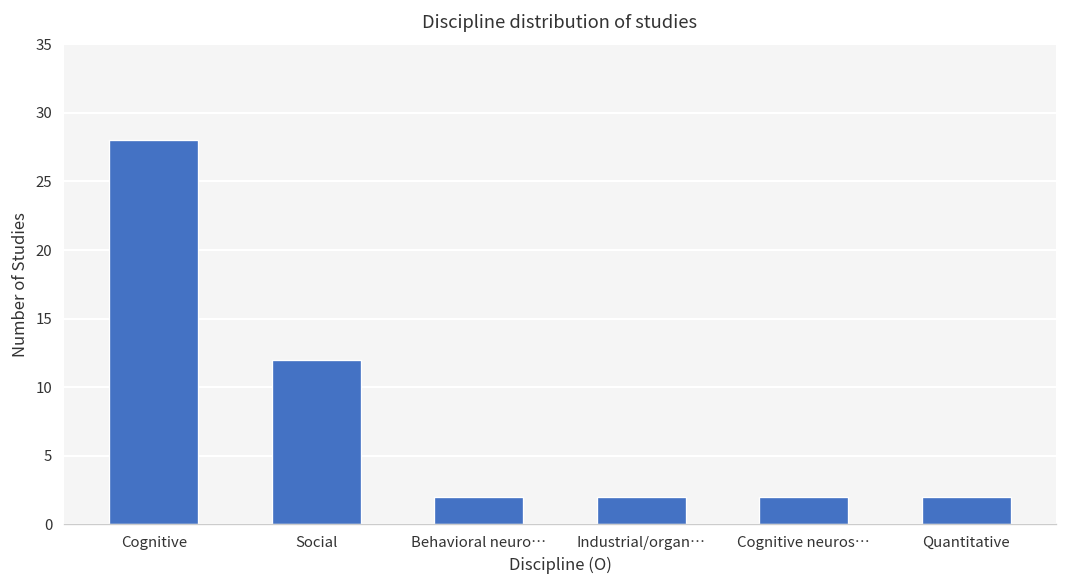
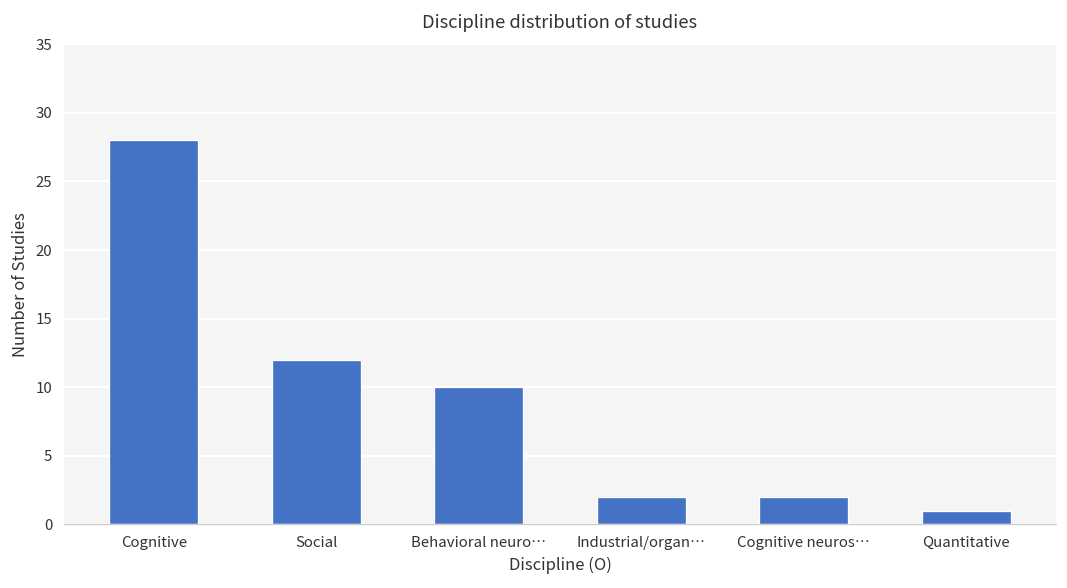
Behavioral neuro…: 2 -> 10
Quantitative: 2 -> 1
